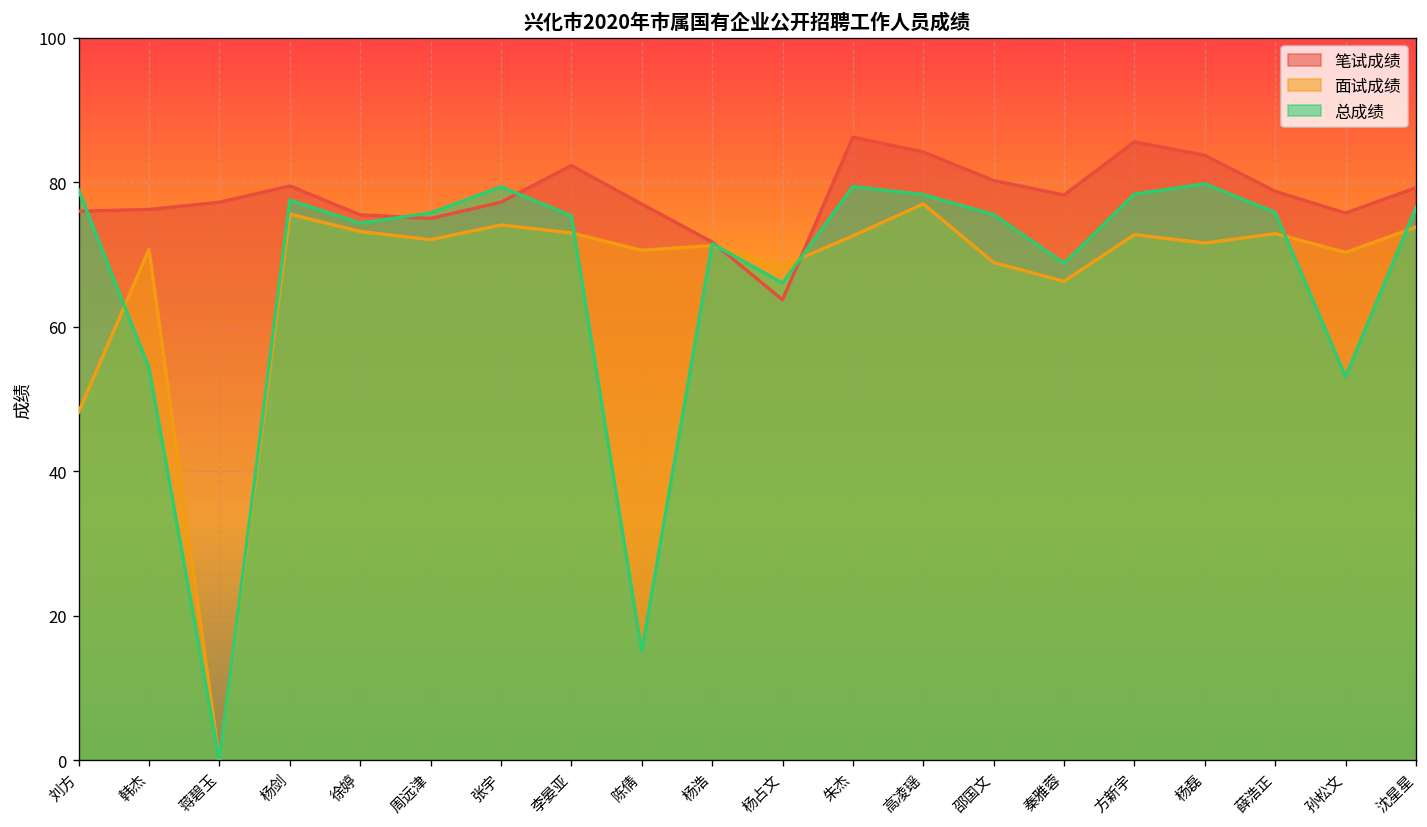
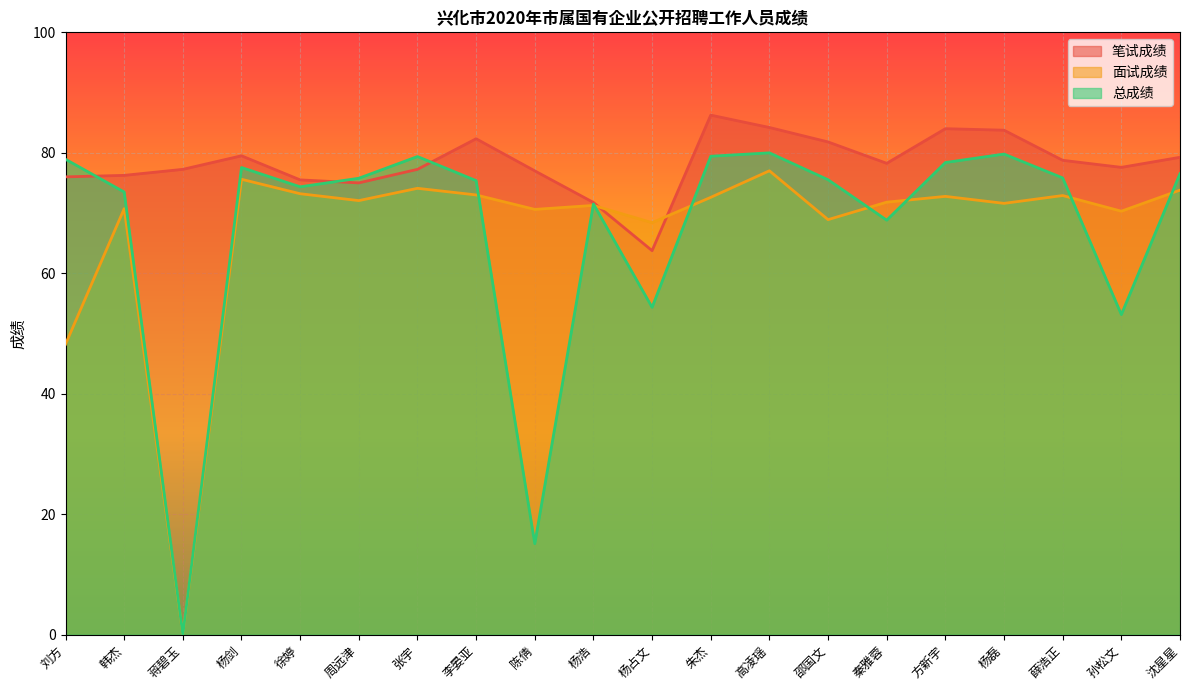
总成绩, 韩杰: 54 -> 73
总成绩, 杨占文: 66 -> 54
总成绩, 高凌瑶: 78 -> 80
笔试成绩, 邵国文: 80 -> 82
面试成绩, 秦雅蓉: 66 -> 72
笔试成绩, 方新宇: 86 -> 84
笔试成绩, 孙松文: 76 -> 78
